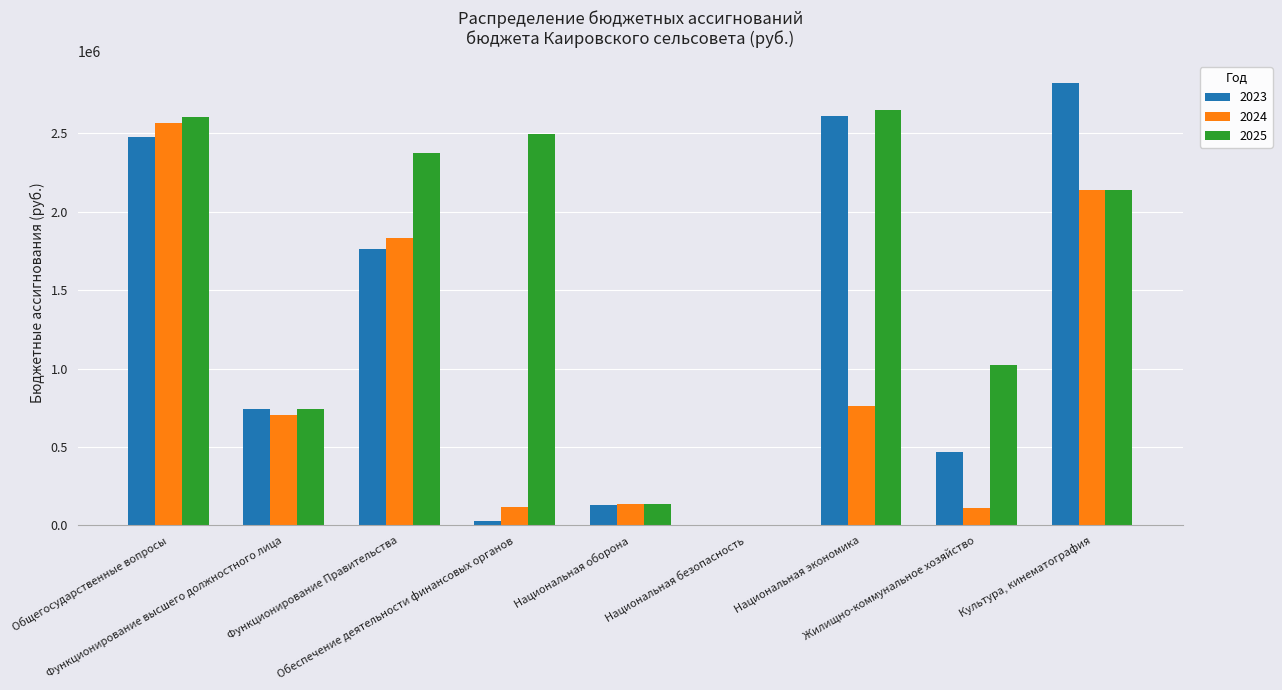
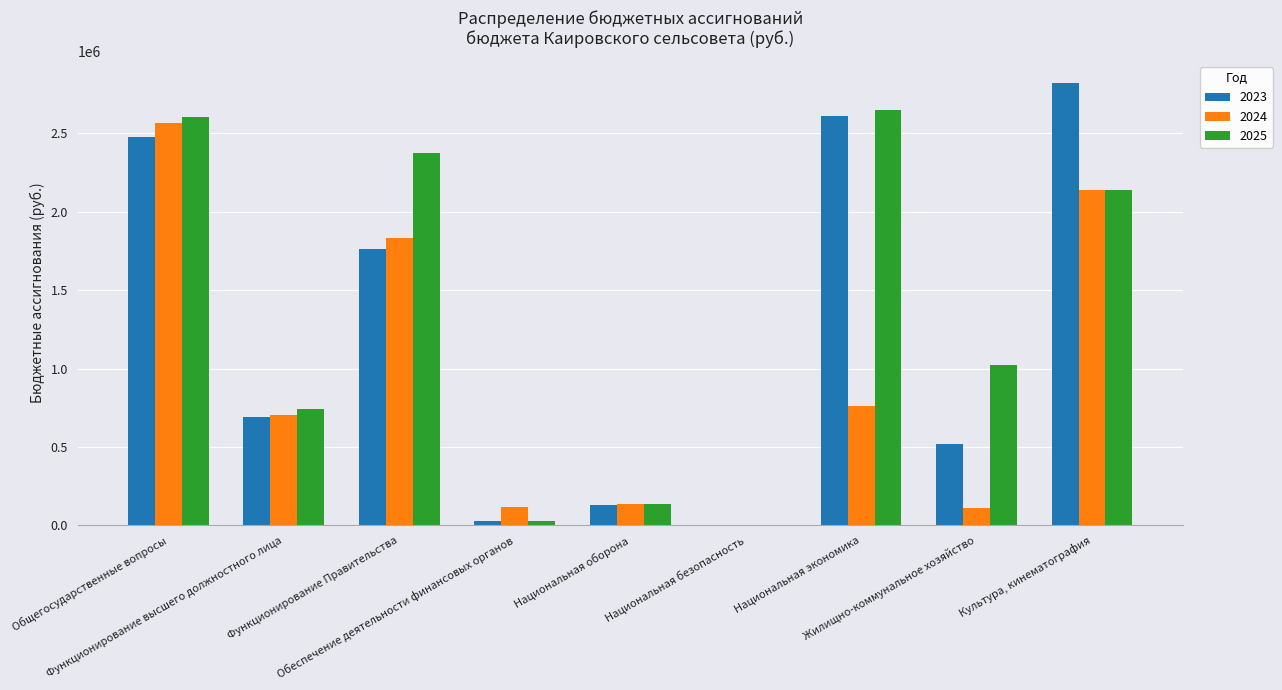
2023, Функционирование высшего должностного лица: 740000 -> 690000
2025, Обеспечение деятельности финансовых органов: 2500000 -> 30000
2023, Жилищно-коммунальное хозяйство: 470000 -> 520000
